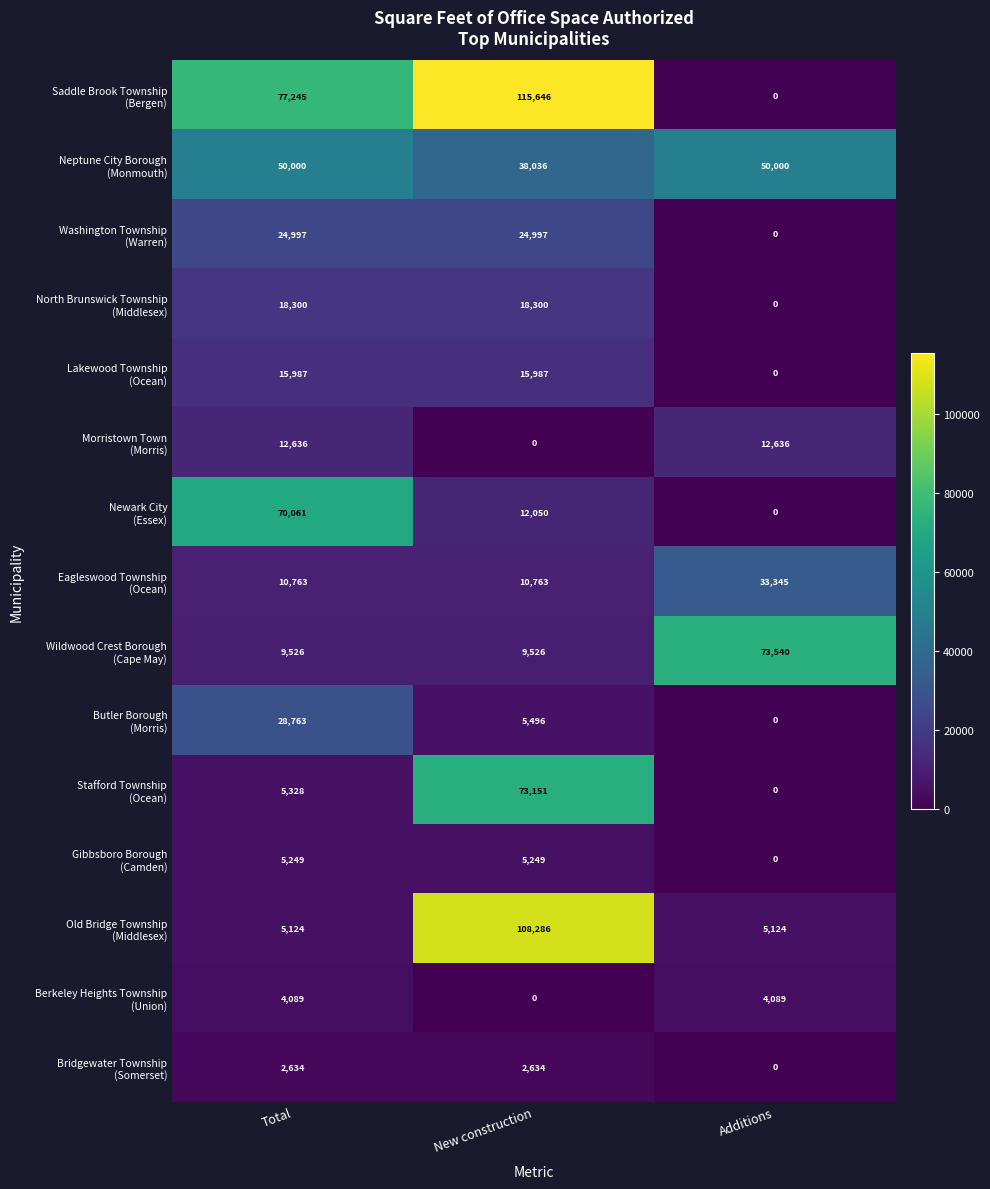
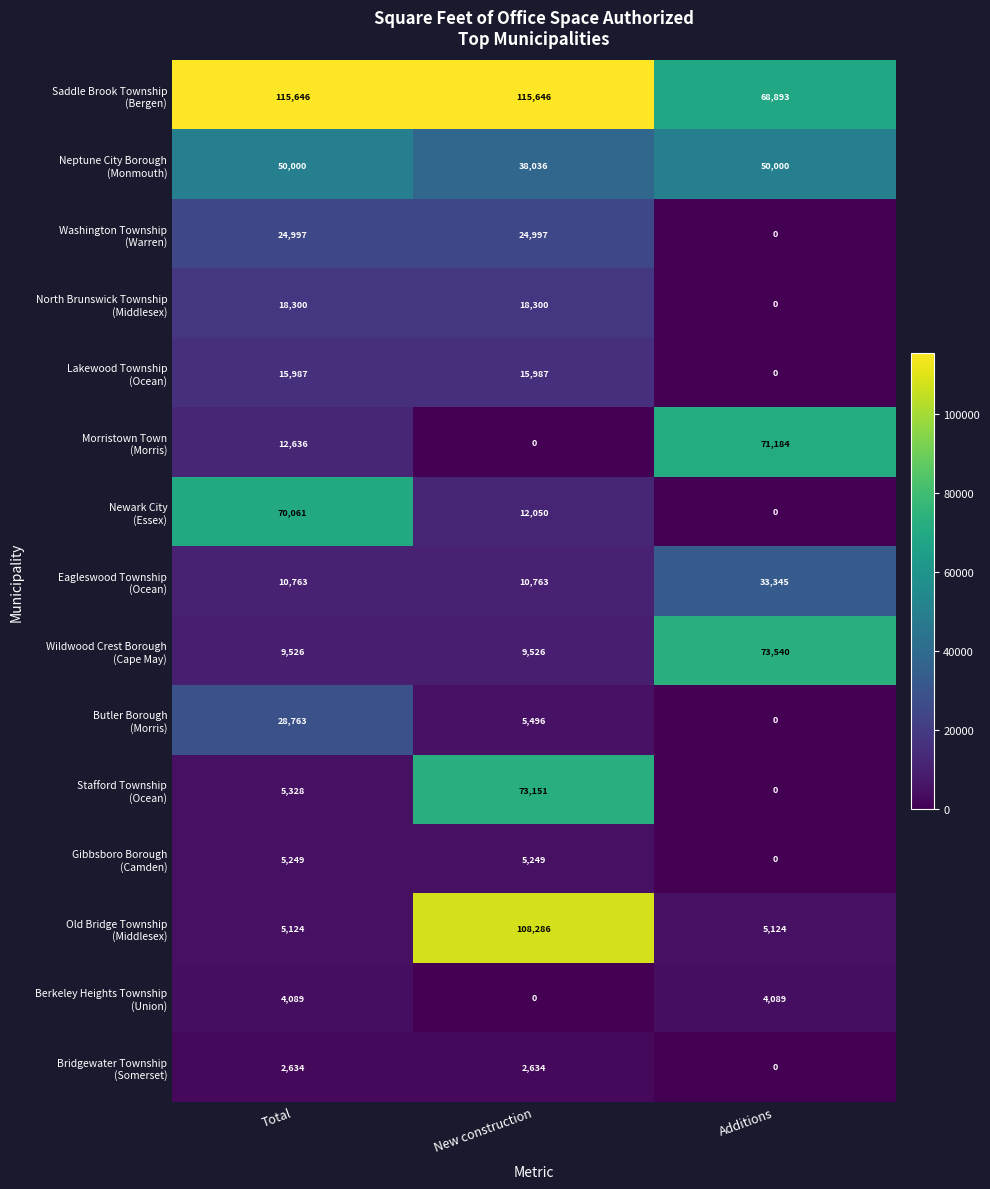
Saddle Brook Township (Bergen), Total: 77,245 -> 115,646
Saddle Brook Township (Bergen), Additions: 0 -> 68,893
Morristown Town (Morris), Additions: 12,636 -> 71,184
